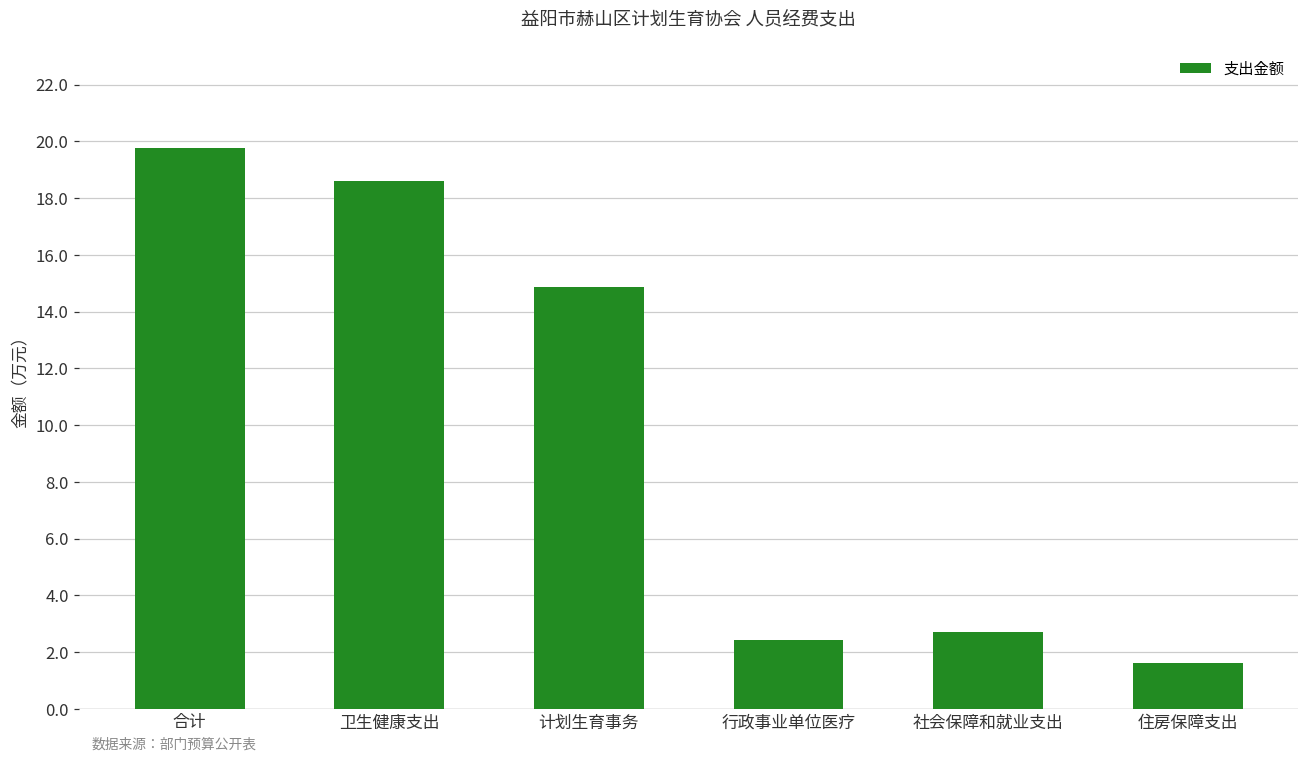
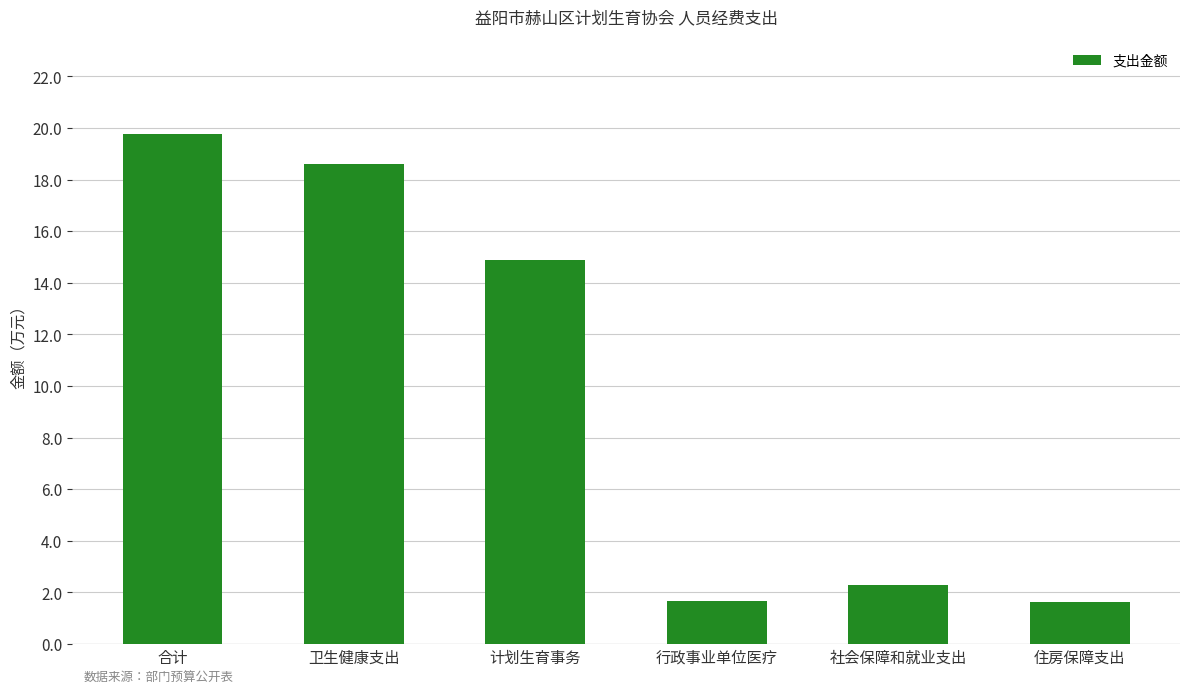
行政事业单位医疗: 2.4 -> 1.7
社会保障和就业支出: 2.7 -> 2.3
